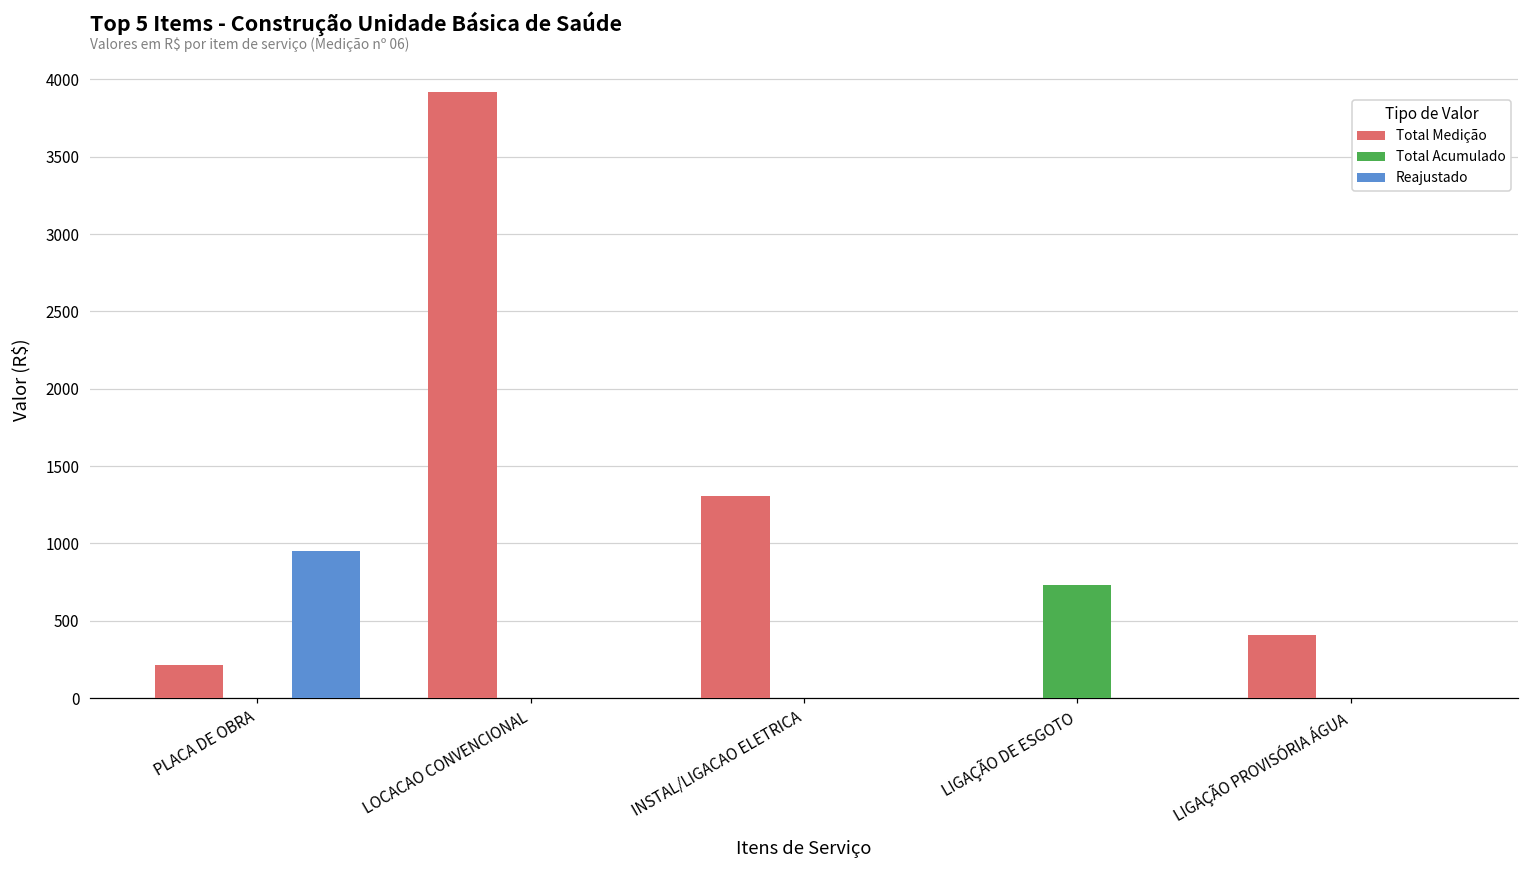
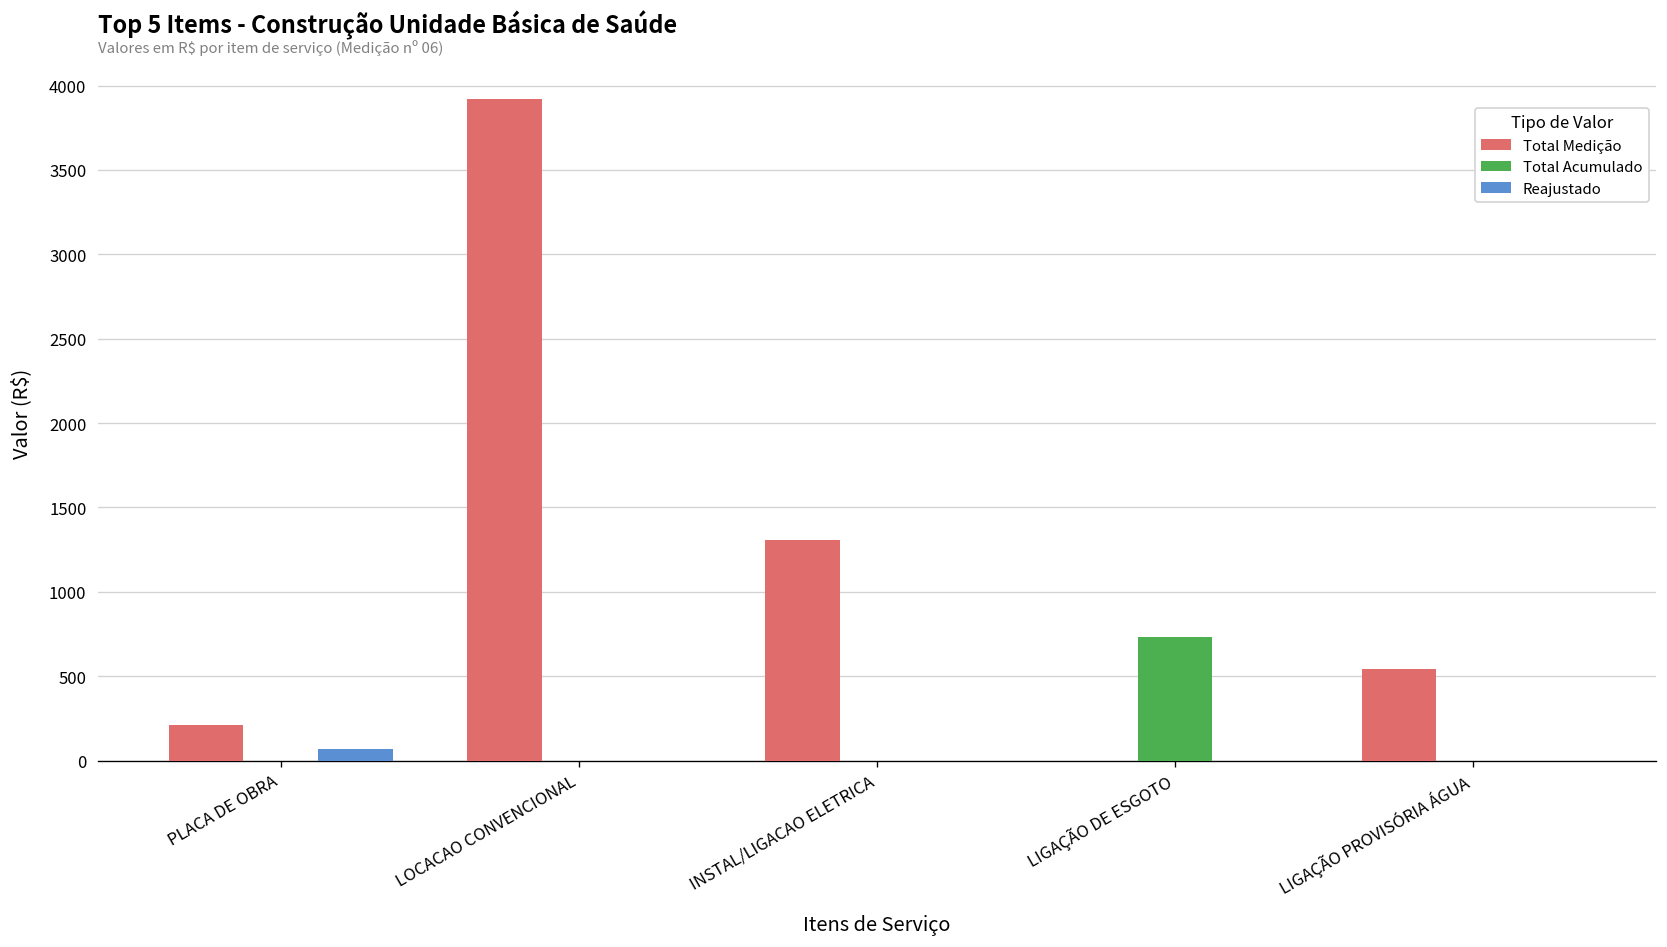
Reajustado, PLACA DE OBRA: 950 -> 70
Total Medição, LIGAÇÃO PROVISÓRIA ÁGUA: 410 -> 540
